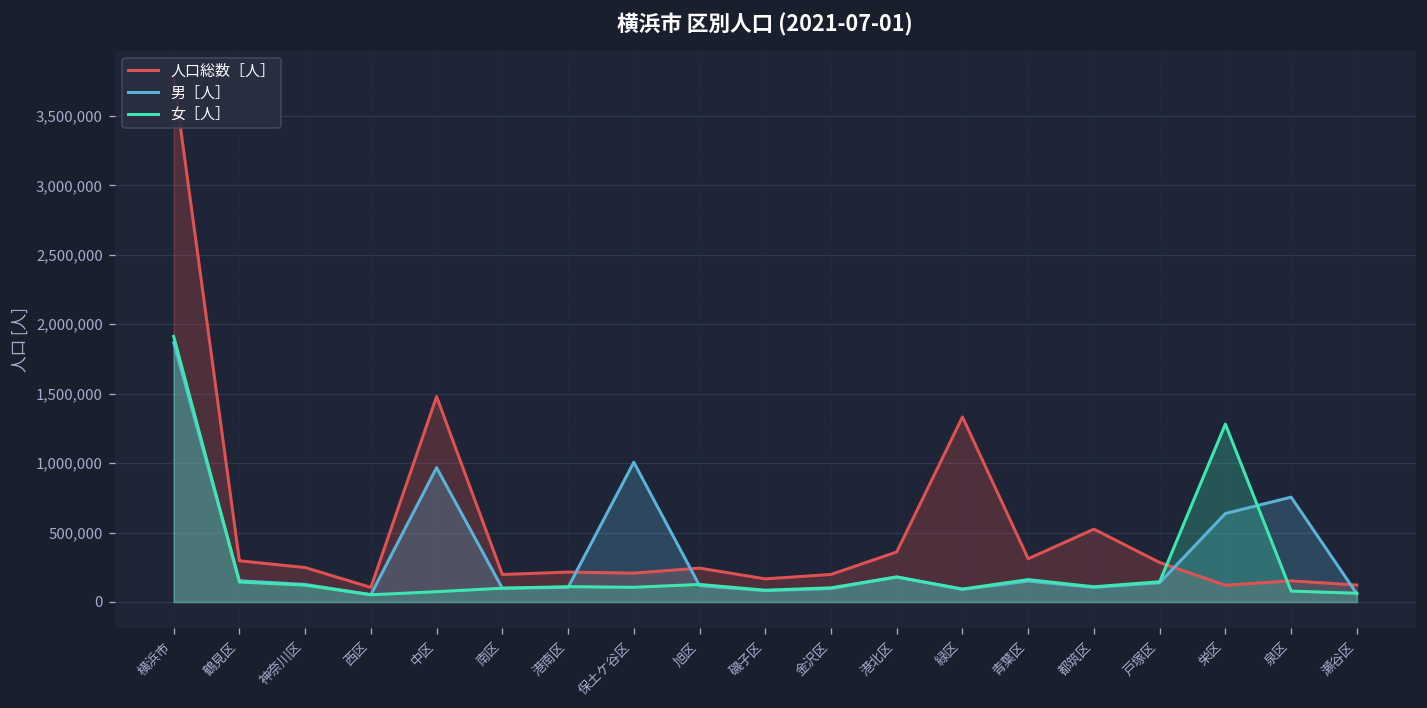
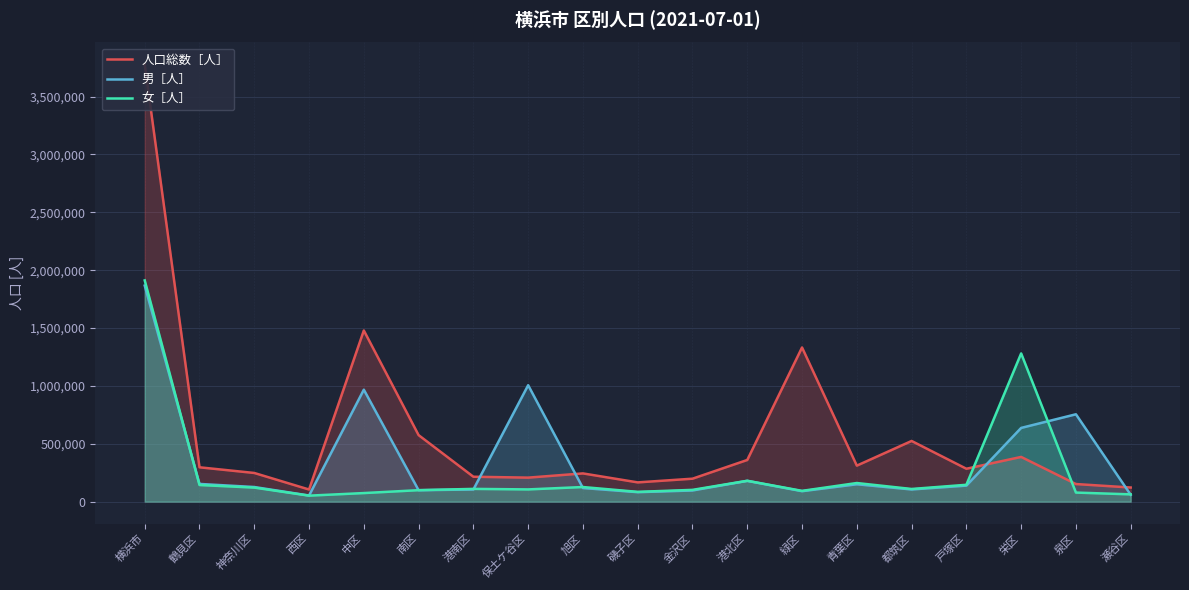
人口総数［人］, 南区: 200,000 -> 570,000
人口総数［人］, 栄区: 120,000 -> 390,000
